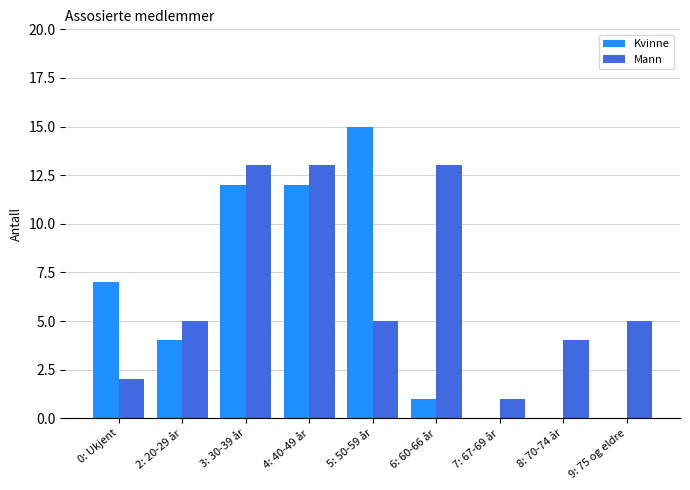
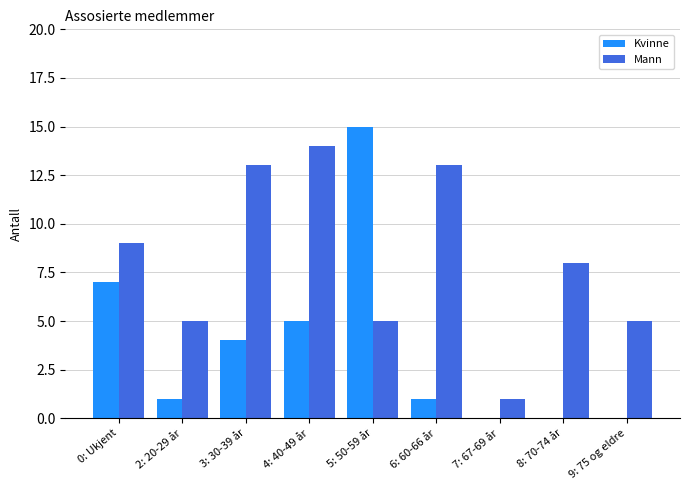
Mann, 0: Ukjent: 2 -> 9
Kvinne, 2: 20-29 år: 4 -> 1
Kvinne, 3: 30-39 år: 12 -> 4
Kvinne, 4: 40-49 år: 12 -> 5
Mann, 4: 40-49 år: 13 -> 14
Mann, 8: 70-74 år: 4 -> 8
